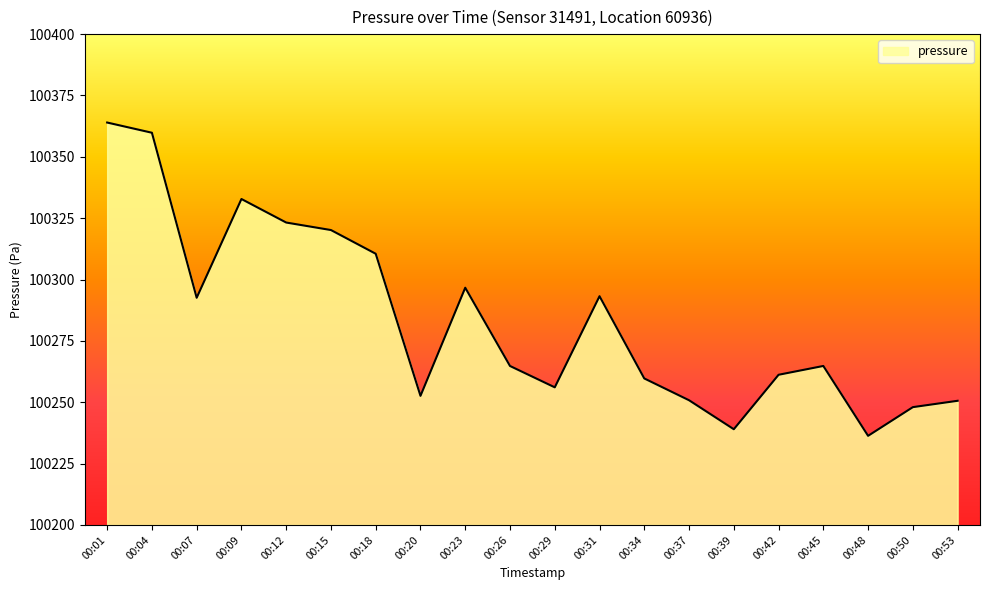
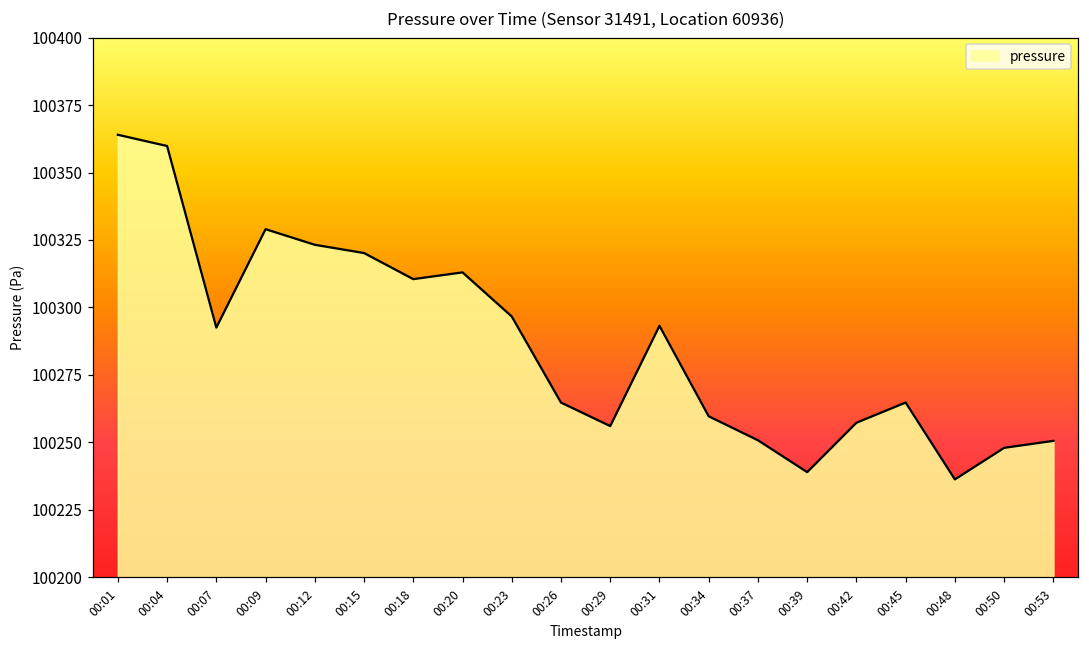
00:09: 100333 -> 100329
00:20: 100253 -> 100313
00:42: 100261 -> 100257
